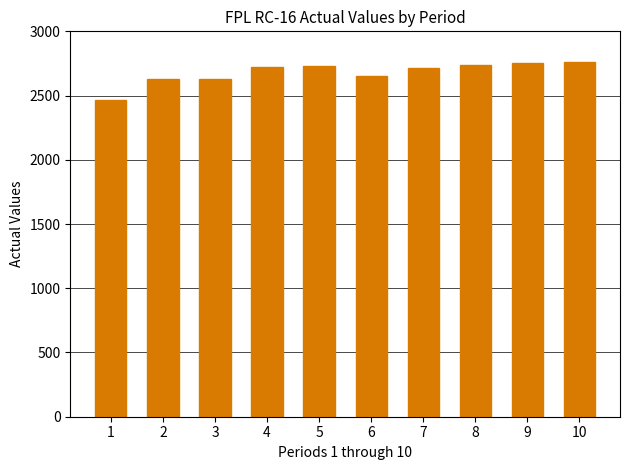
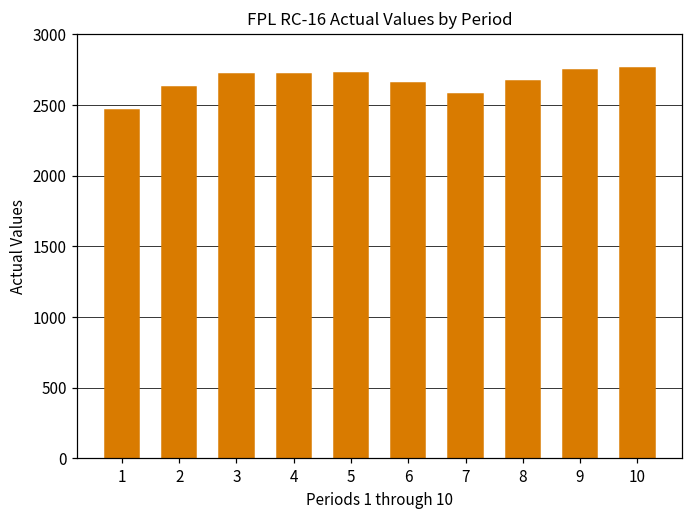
3: 2630 -> 2720
7: 2720 -> 2580
8: 2740 -> 2670
